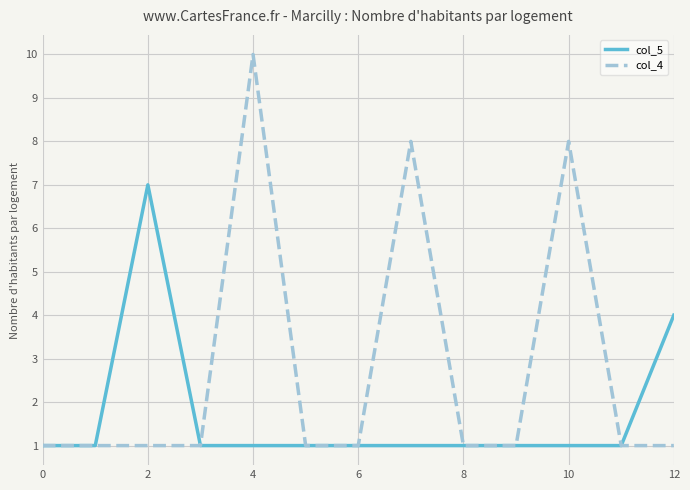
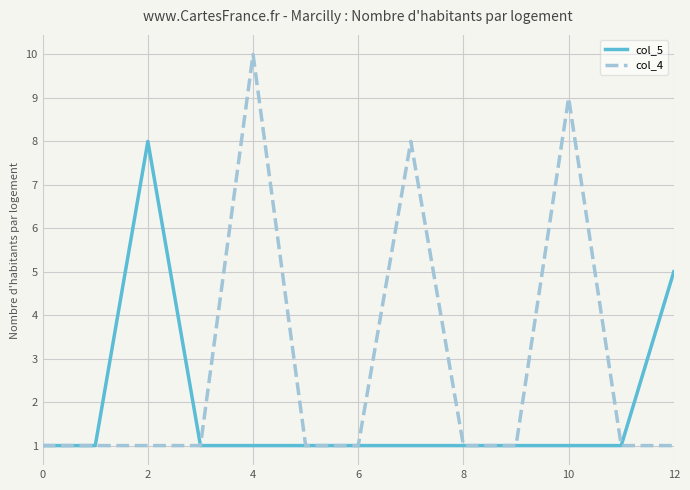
col_5, 2: 7 -> 8
col_4, 10: 8 -> 9
col_5, 12: 4 -> 5
